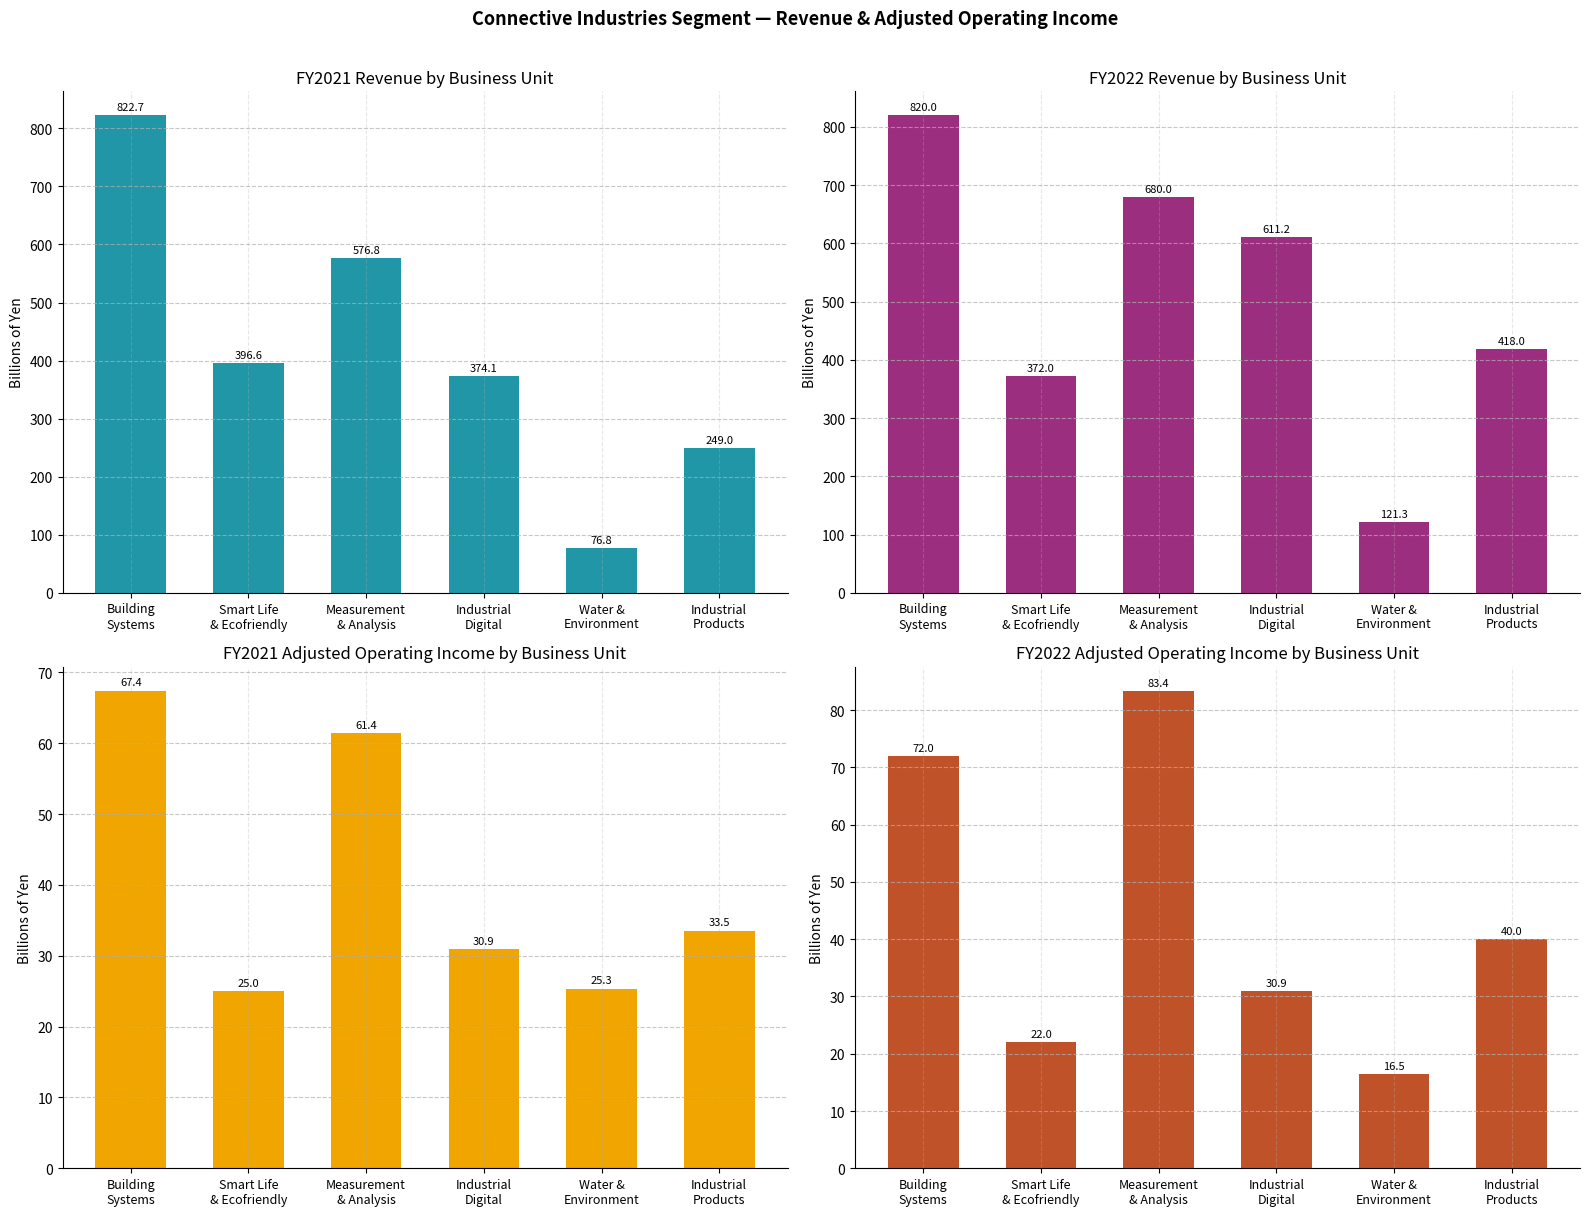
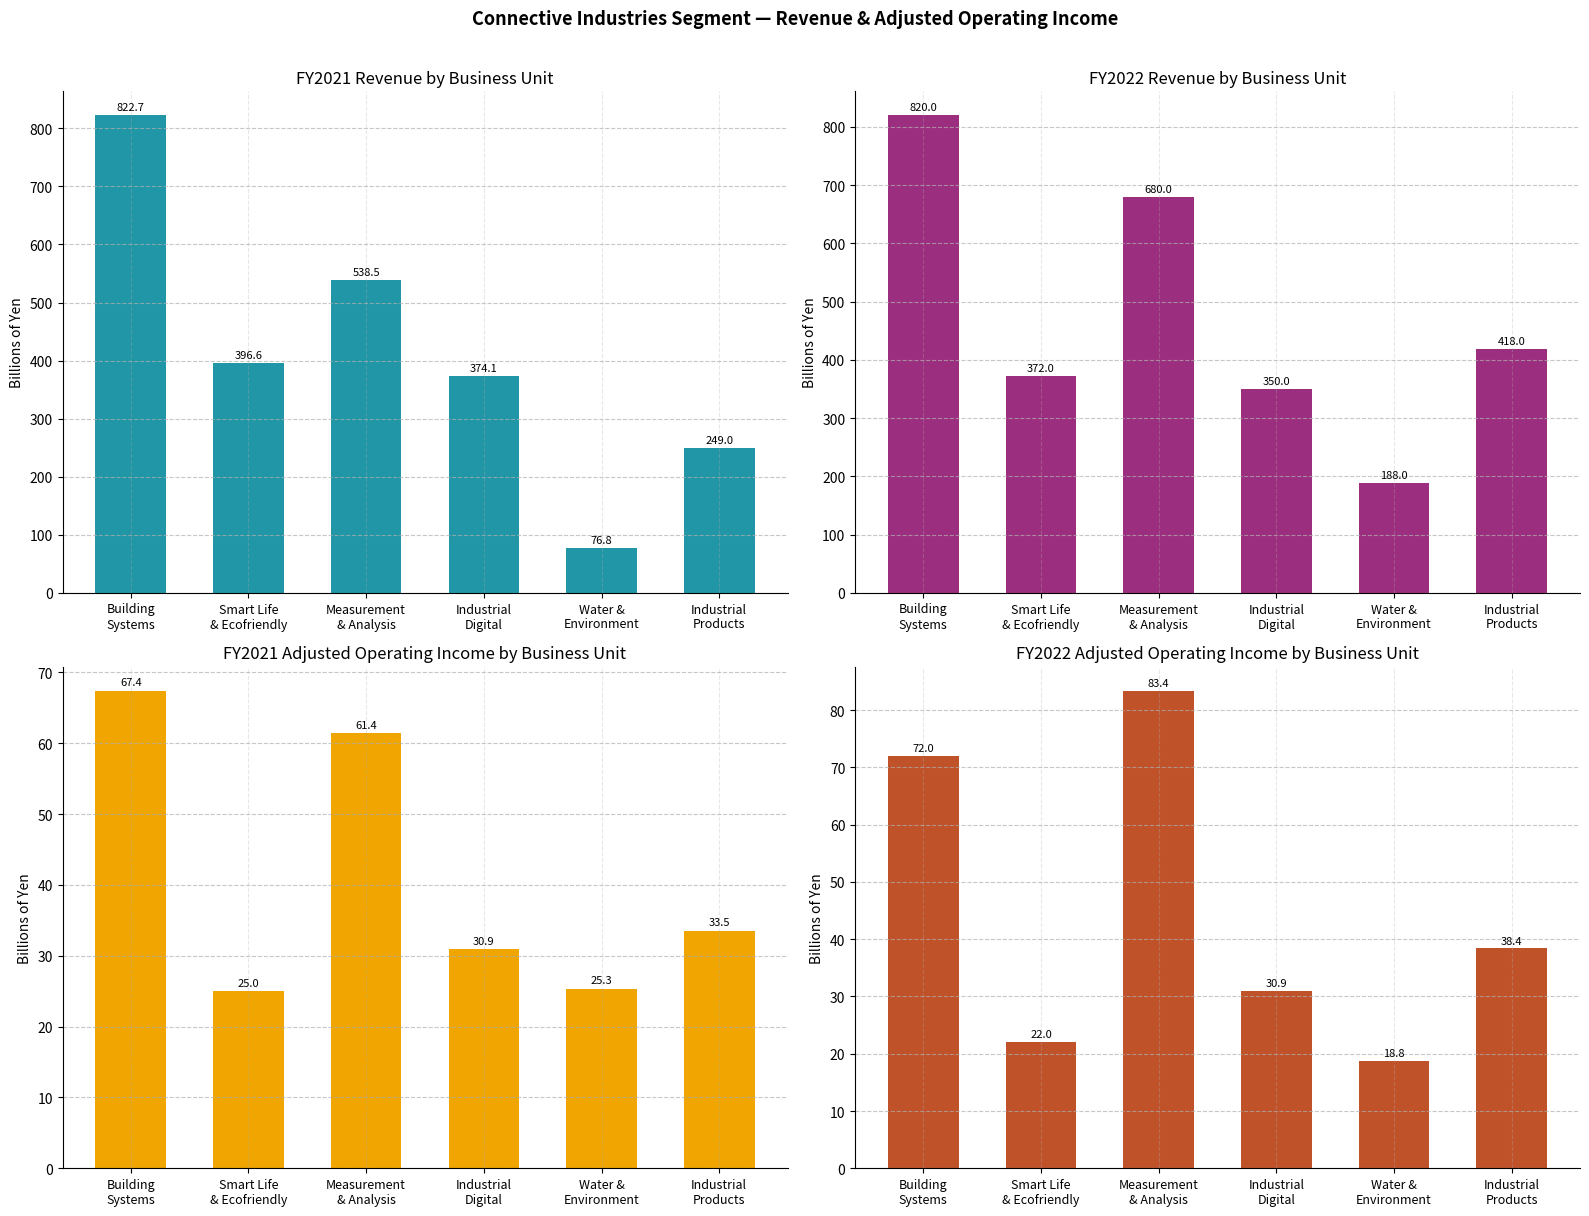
FY2021 Revenue by Business Unit, Measurement & Analysis: 576.8 -> 538.5
FY2022 Revenue by Business Unit, Industrial Digital: 611.2 -> 350.0
FY2022 Revenue by Business Unit, Water & Environment: 121.3 -> 188.0
FY2022 Adjusted Operating Income by Business Unit, Water & Environment: 16.5 -> 18.8
FY2022 Adjusted Operating Income by Business Unit, Industrial Products: 40.0 -> 38.4
